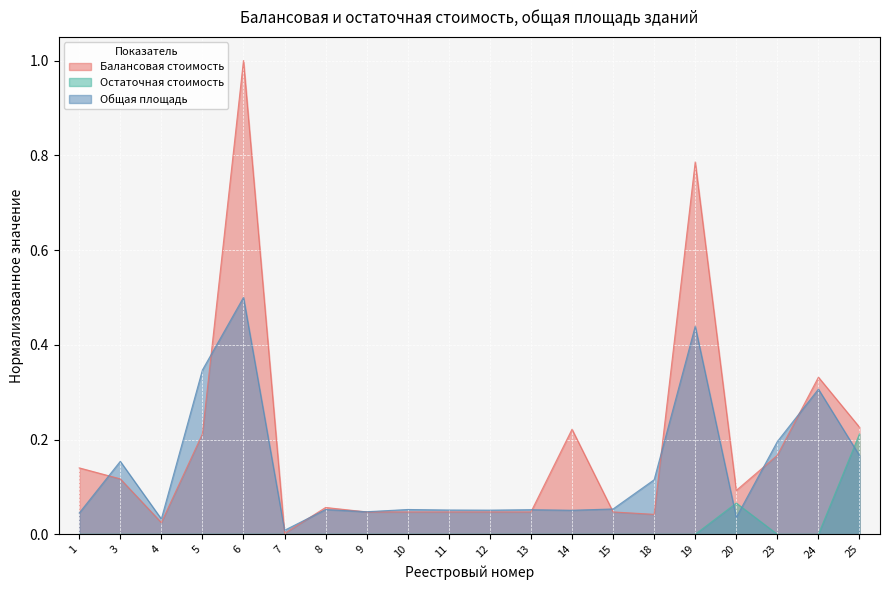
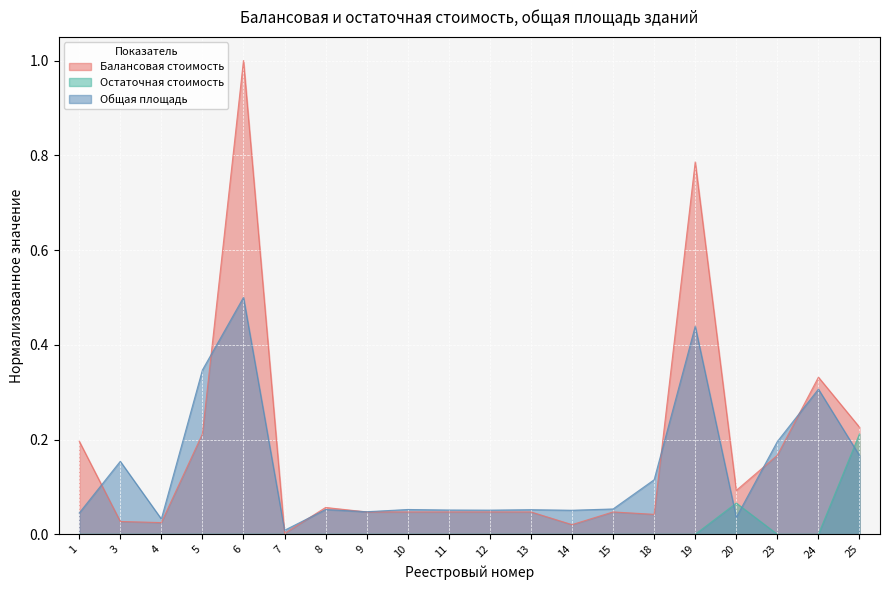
Балансовая стоимость, 1: 0.14 -> 0.20
Балансовая стоимость, 3: 0.12 -> 0.03
Балансовая стоимость, 14: 0.22 -> 0.02
